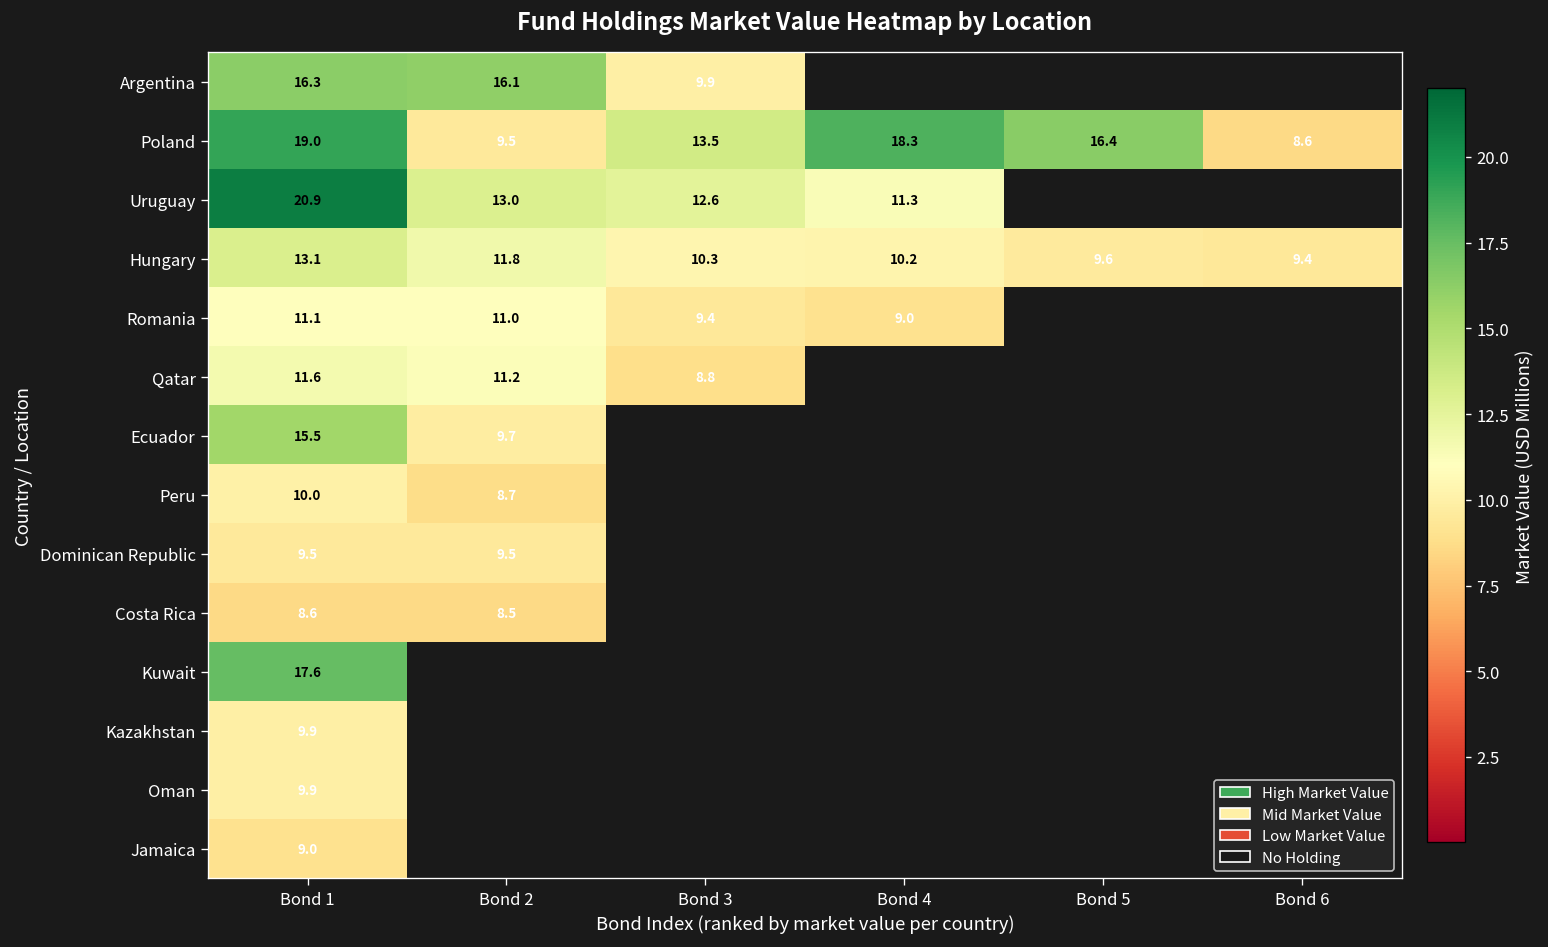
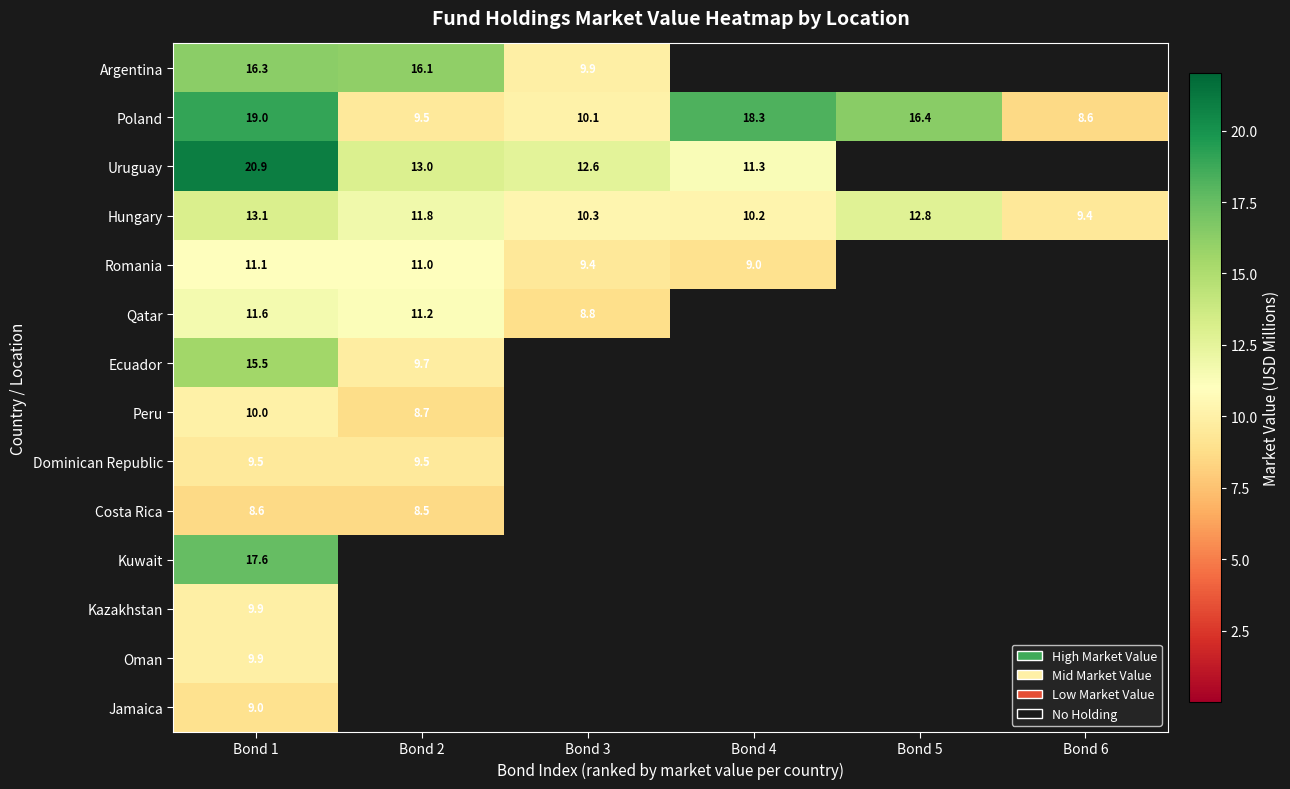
Poland, Bond 3: 13.5 -> 10.1
Hungary, Bond 5: 9.6 -> 12.8
